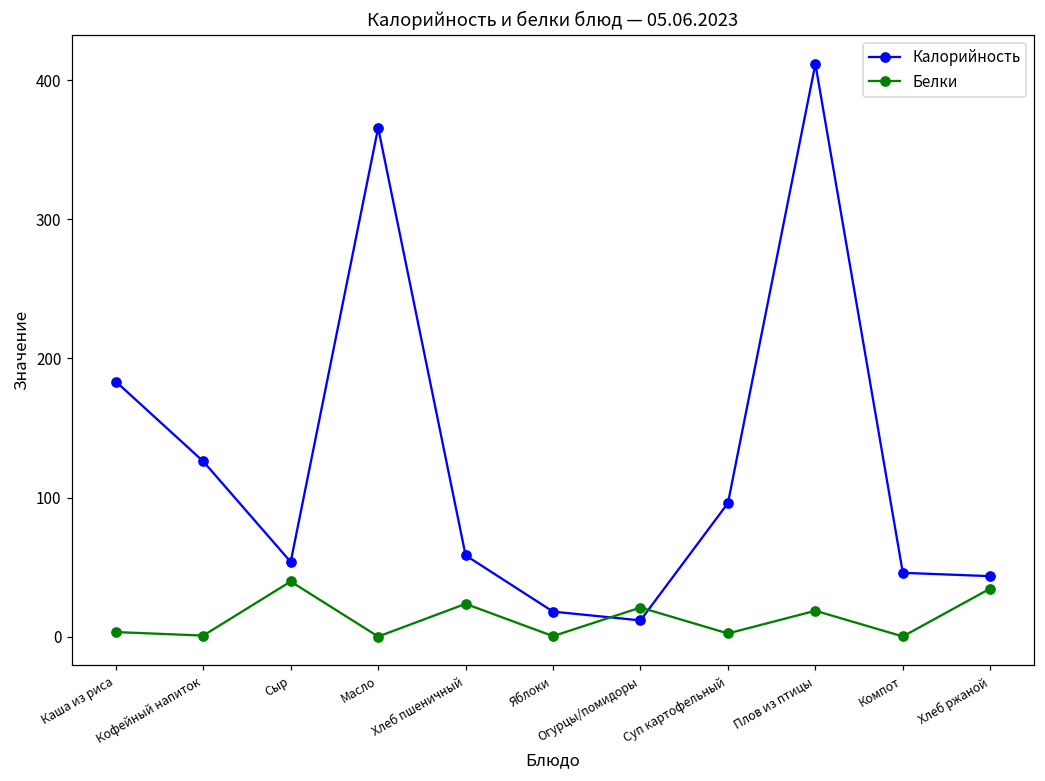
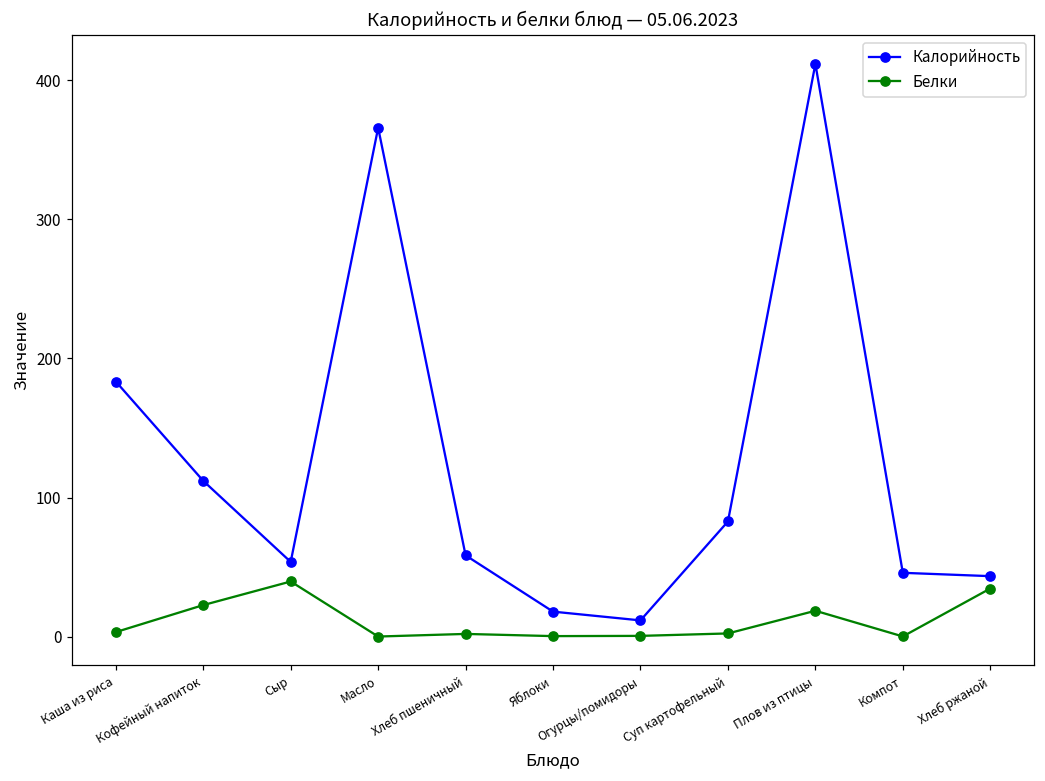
Калорийность, Кофейный напиток: 126 -> 112
Белки, Кофейный напиток: 1 -> 23
Белки, Хлеб пшеничный: 24 -> 2
Белки, Огурцы/помидоры: 21 -> 1
Калорийность, Суп картофельный: 96 -> 83
